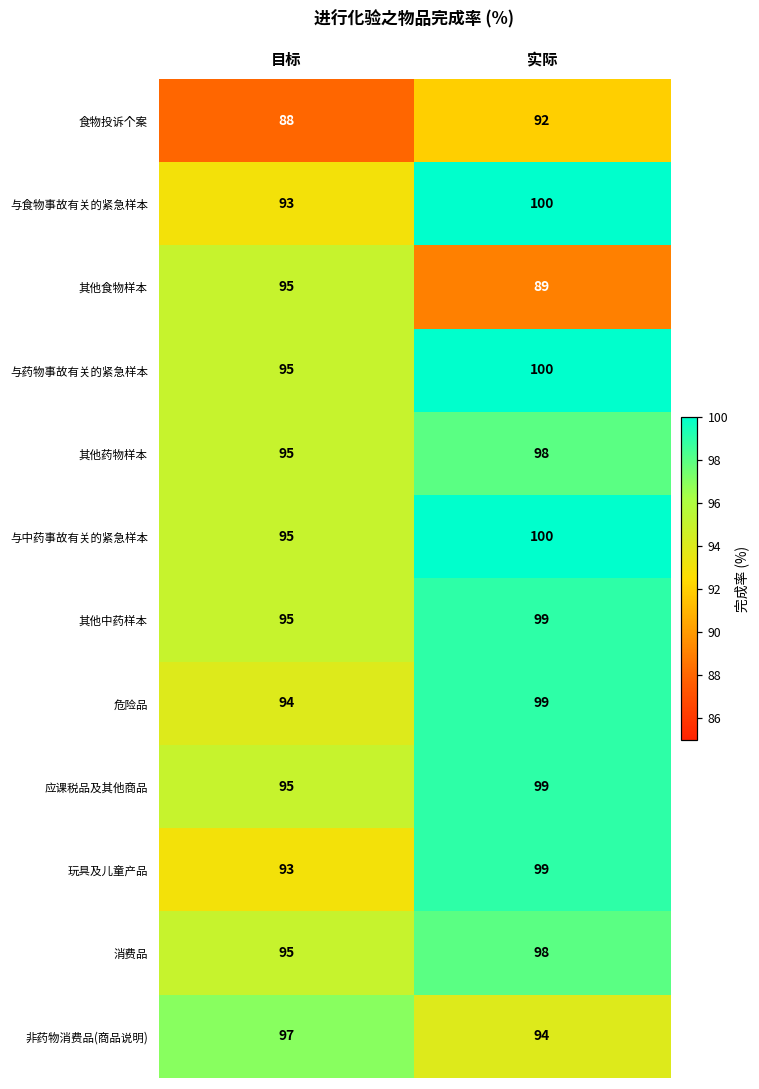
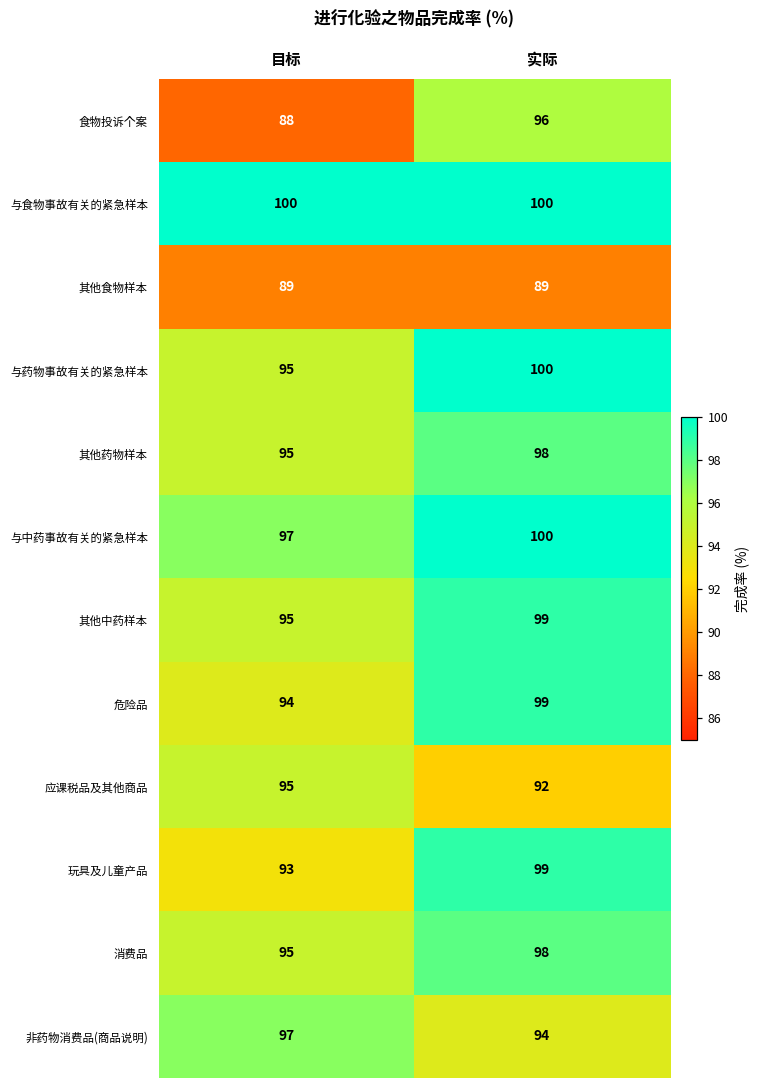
食物投诉个案, 实际: 92 -> 96
与食物事故有关的紧急样本, 目标: 93 -> 100
其他食物样本, 目标: 95 -> 89
与中药事故有关的紧急样本, 目标: 95 -> 97
应课税品及其他商品, 实际: 99 -> 92
